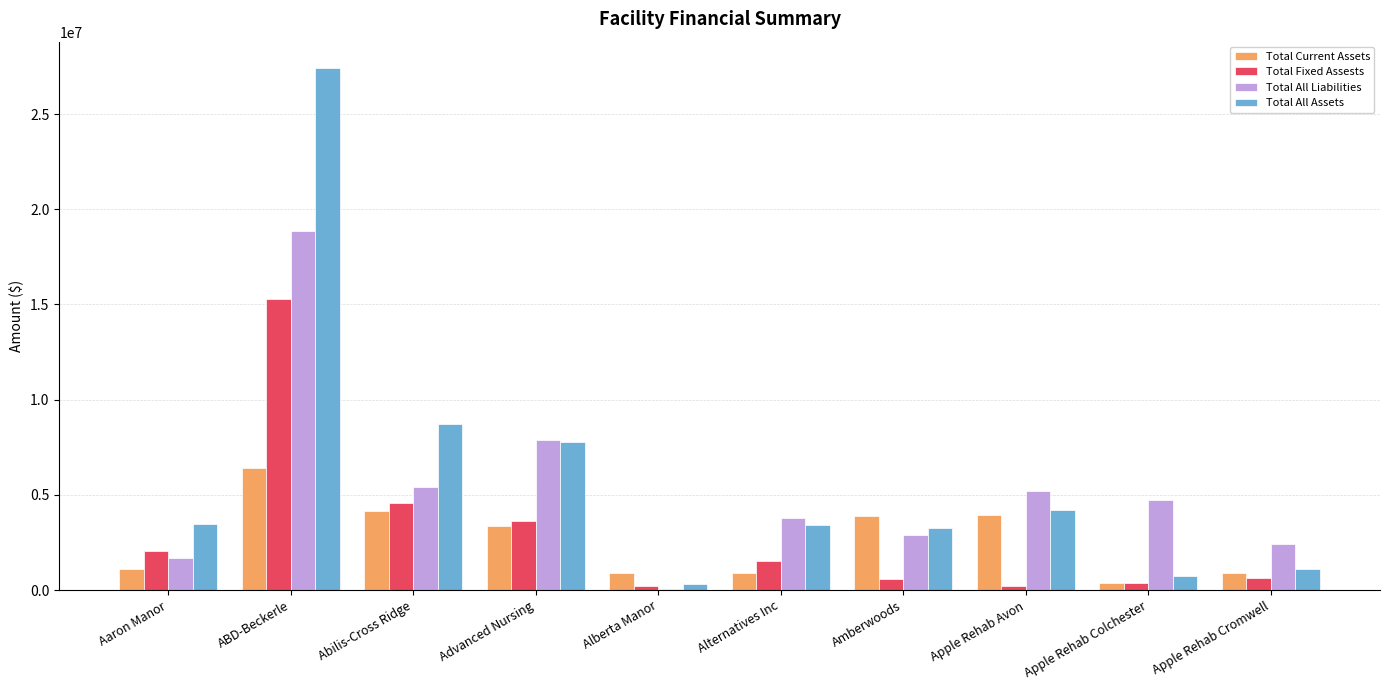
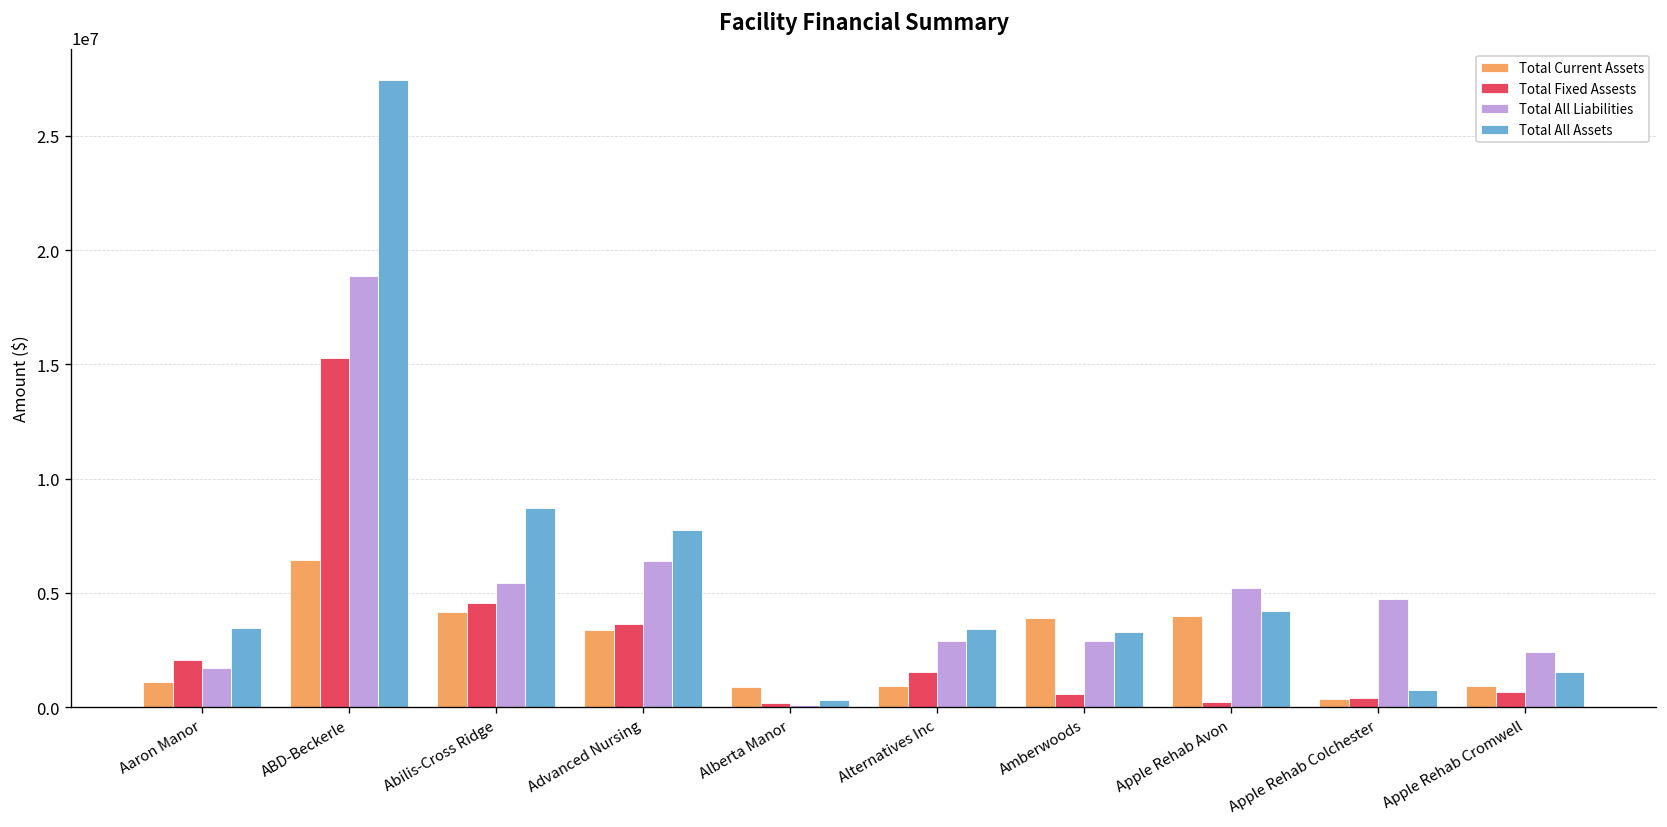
Total All Liabilities, Advanced Nursing: 7900000 -> 6400000
Total All Liabilities, Alternatives Inc: 3800000 -> 2900000
Total All Assets, Apple Rehab Cromwell: 1100000 -> 1600000
